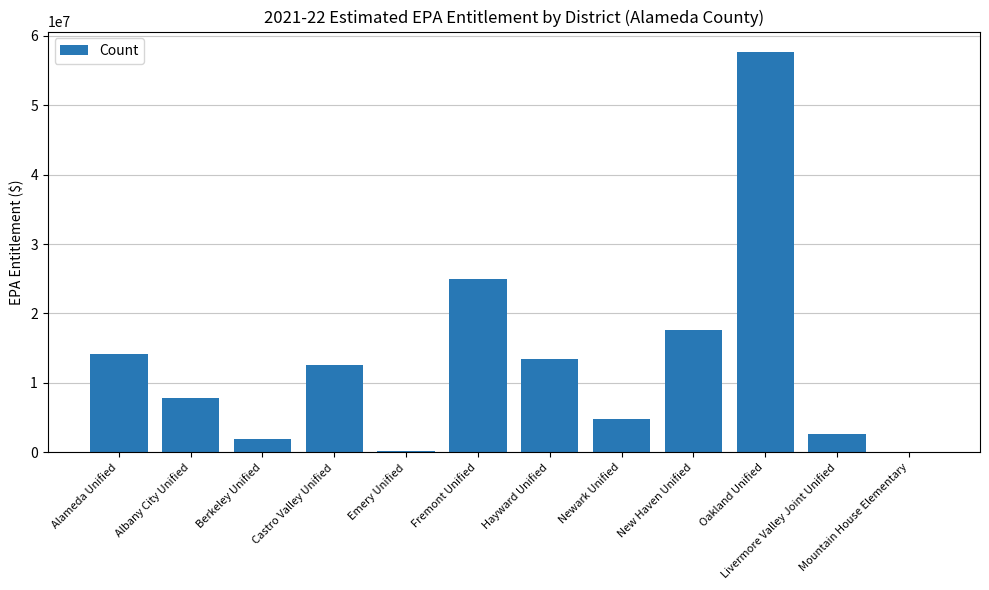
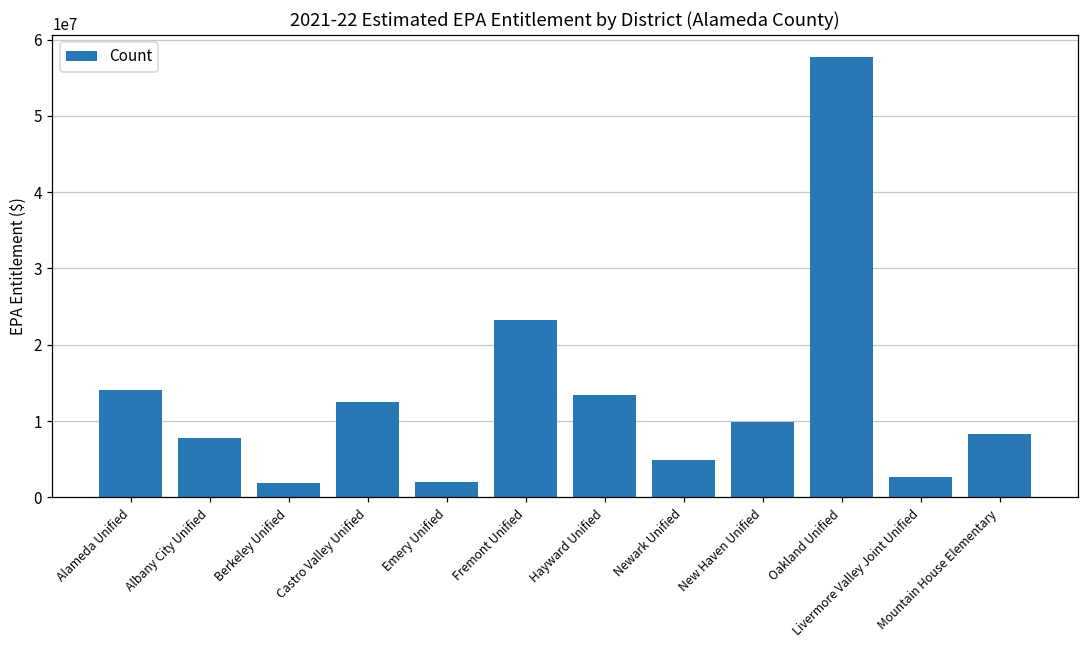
Emery Unified: 0 -> 2000000
Fremont Unified: 25000000 -> 23000000
New Haven Unified: 18000000 -> 10000000
Mountain House Elementary: 0 -> 8000000
